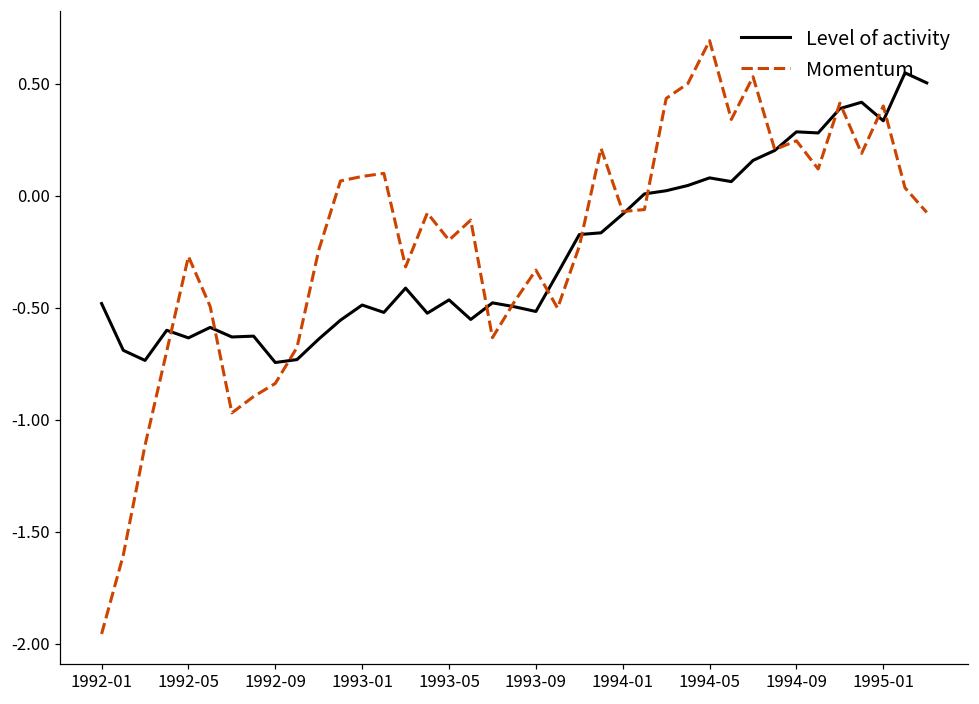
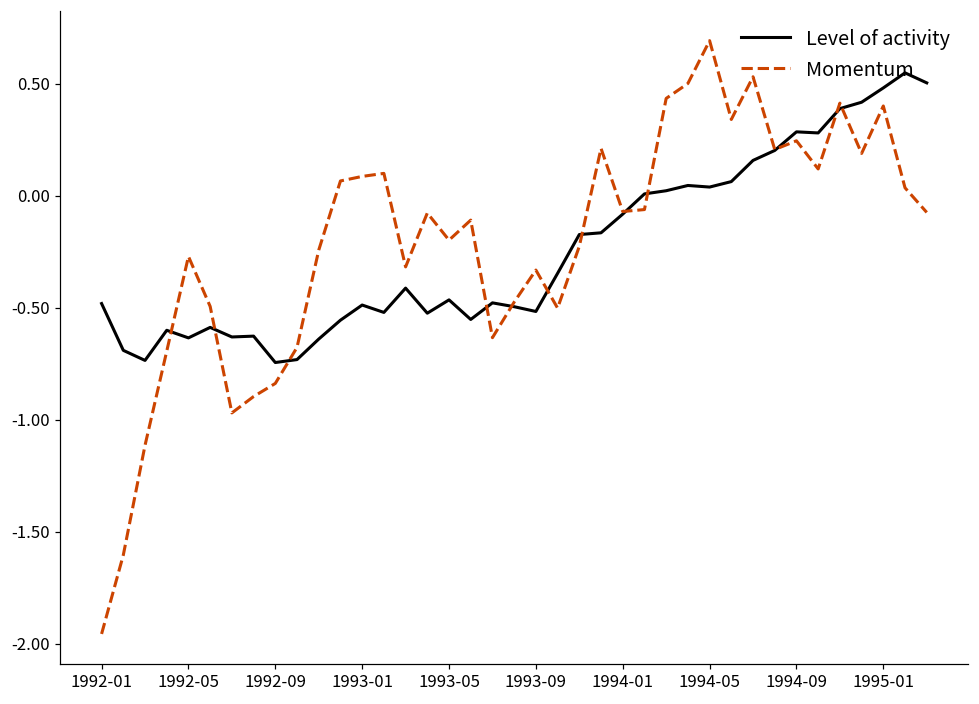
Level of activity, 1994-05: 0.08 -> 0.04
Level of activity, 1995-01: 0.34 -> 0.48
